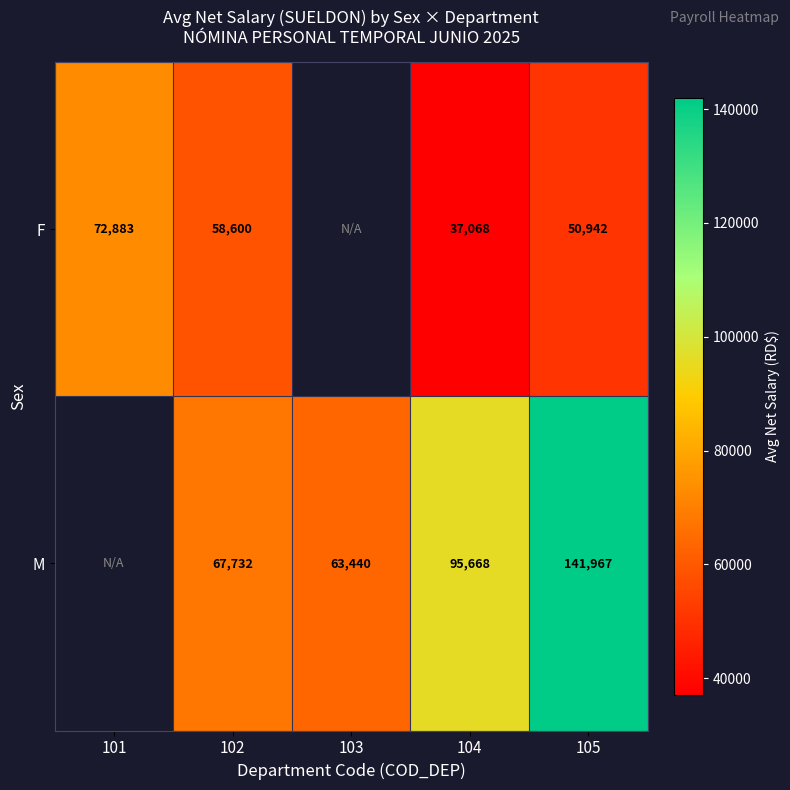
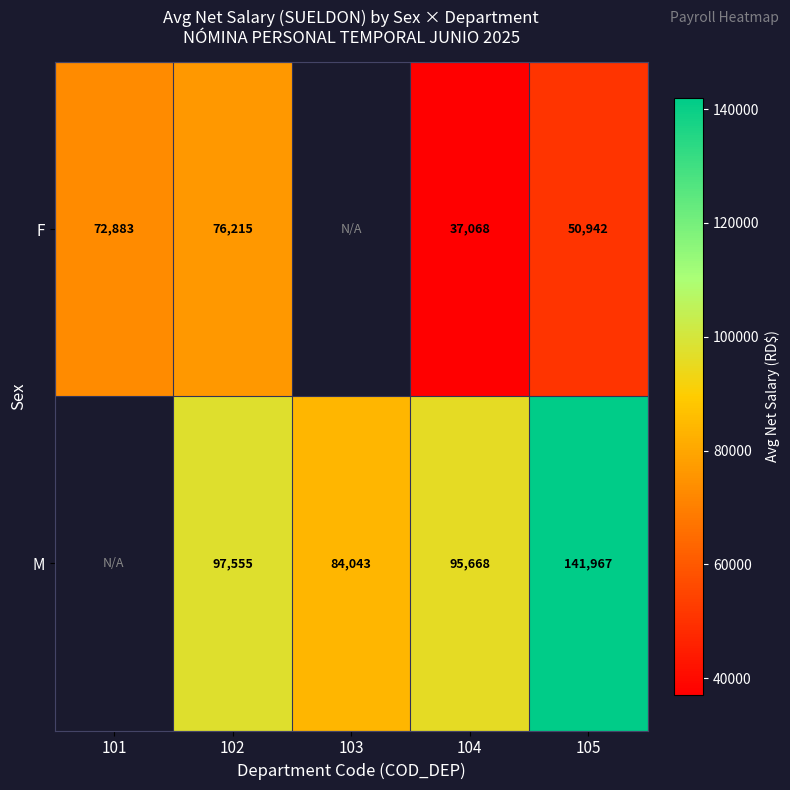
F, 102: 58,600 -> 76,215
M, 102: 67,732 -> 97,555
M, 103: 63,440 -> 84,043
